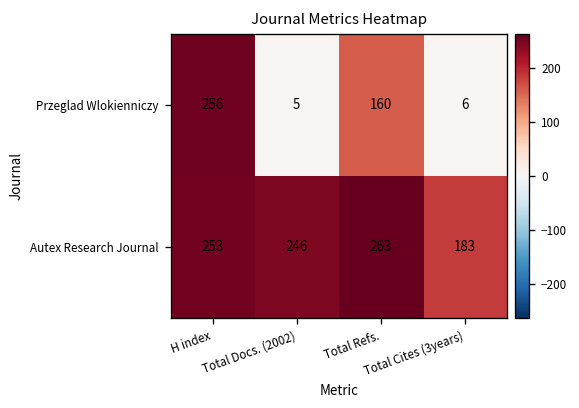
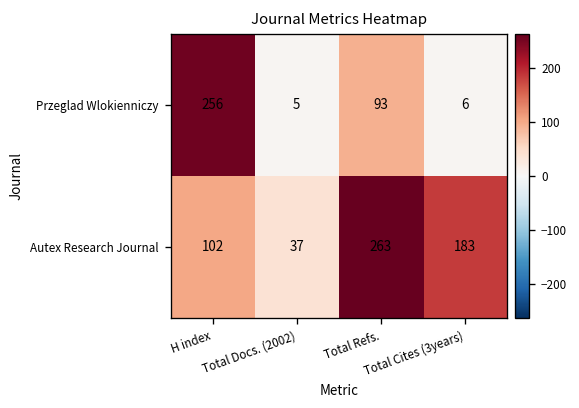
Przeglad Wlokienniczy, Total Refs.: 160 -> 93
Autex Research Journal, H index: 253 -> 102
Autex Research Journal, Total Docs. (2002): 246 -> 37
